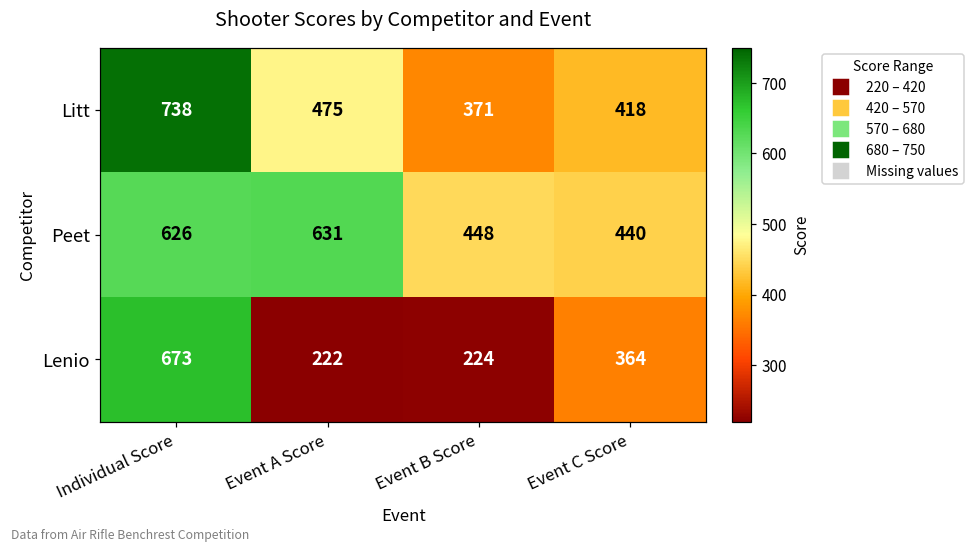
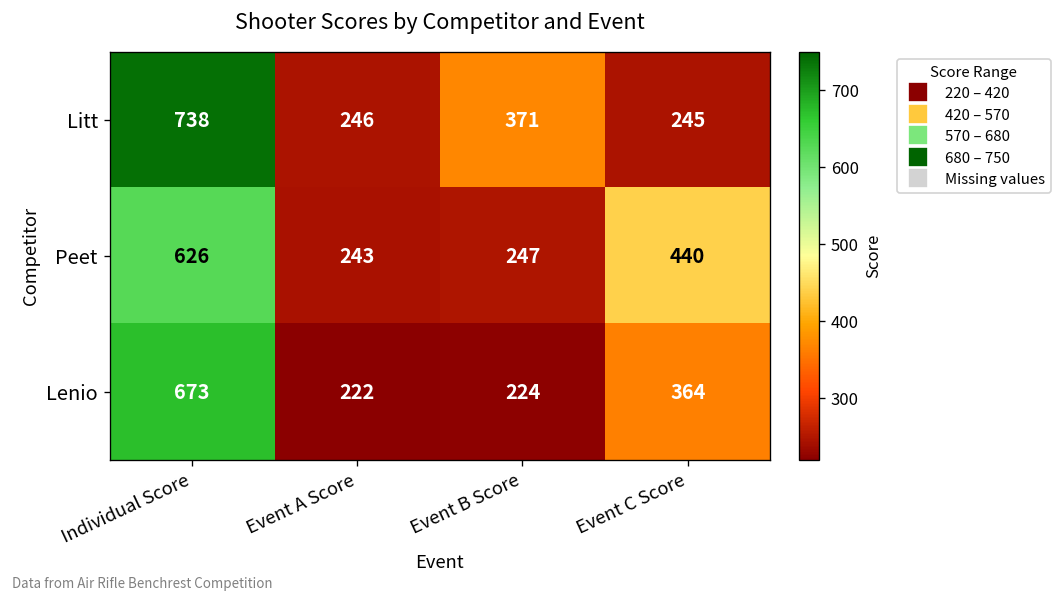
Litt, Event A Score: 475 -> 246
Litt, Event C Score: 418 -> 245
Peet, Event A Score: 631 -> 243
Peet, Event B Score: 448 -> 247
